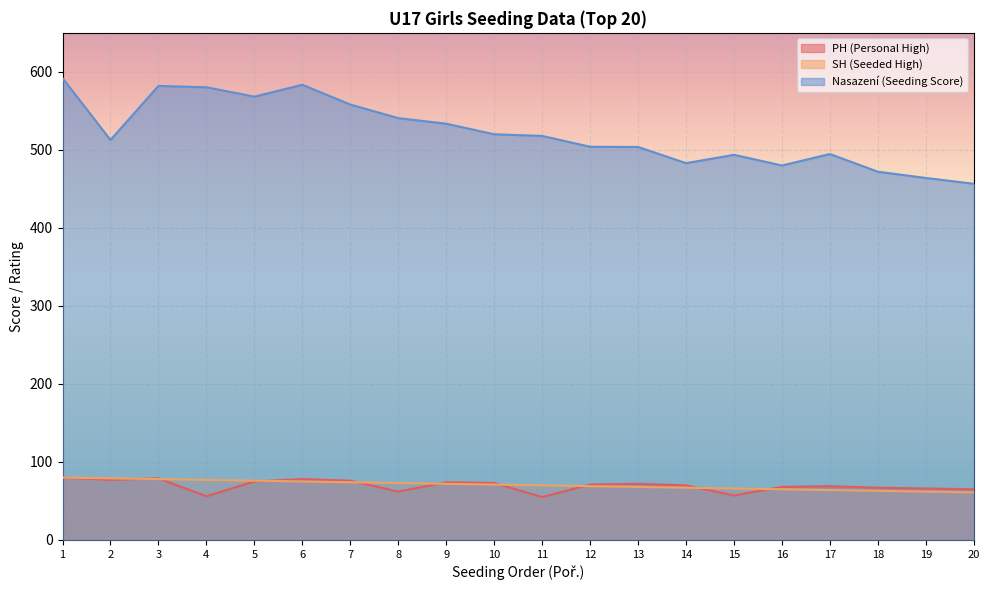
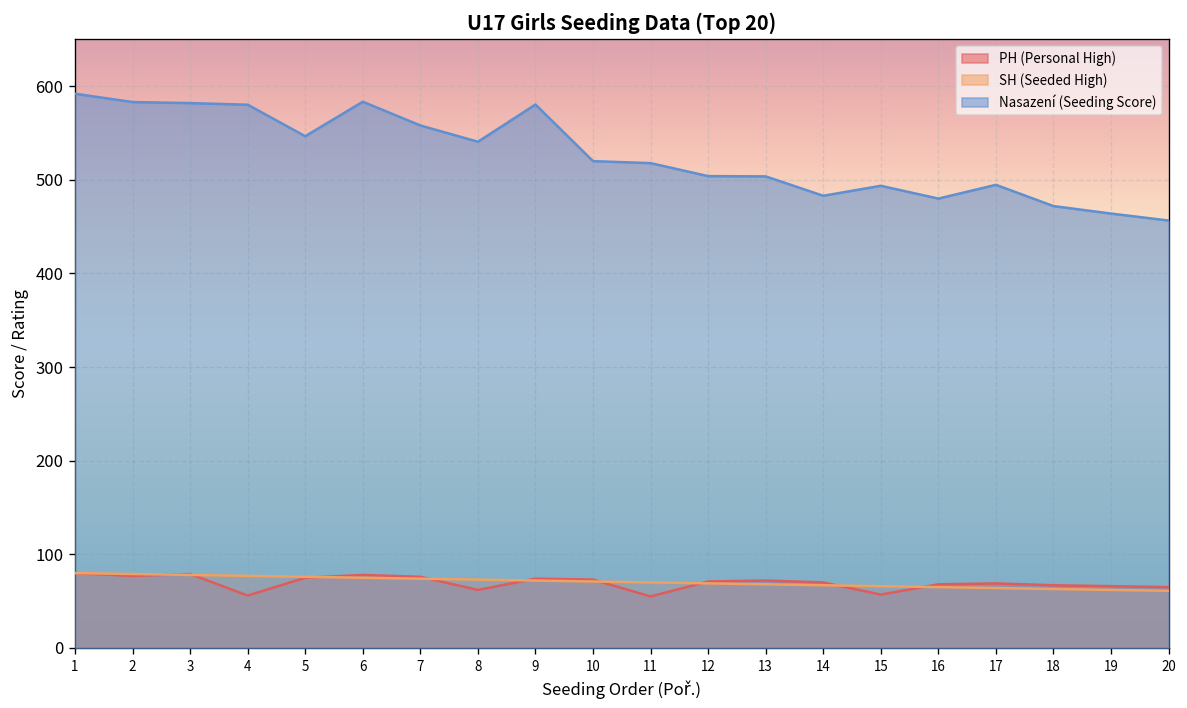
Nasazení (Seeding Score), 2: 510 -> 580
Nasazení (Seeding Score), 5: 570 -> 550
Nasazení (Seeding Score), 9: 530 -> 580
